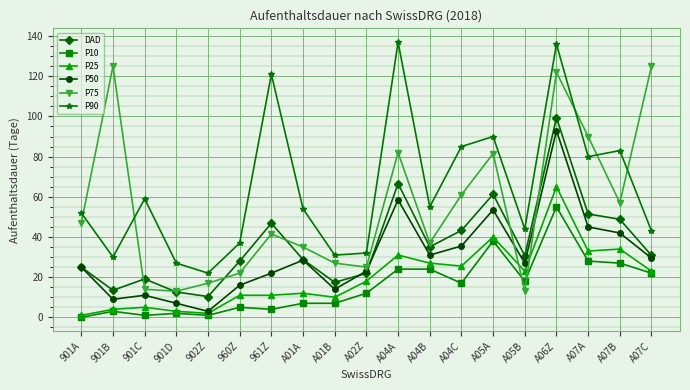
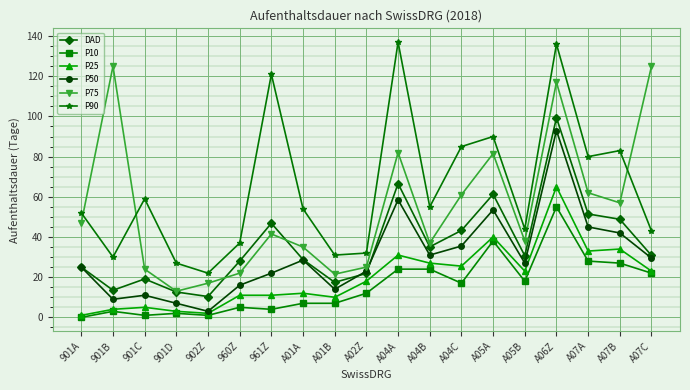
P75, 901C: 14 -> 24
P75, A01B: 27 -> 22
P75, A05B: 13 -> 38
P75, A06Z: 122 -> 117
P75, A07A: 90 -> 62
